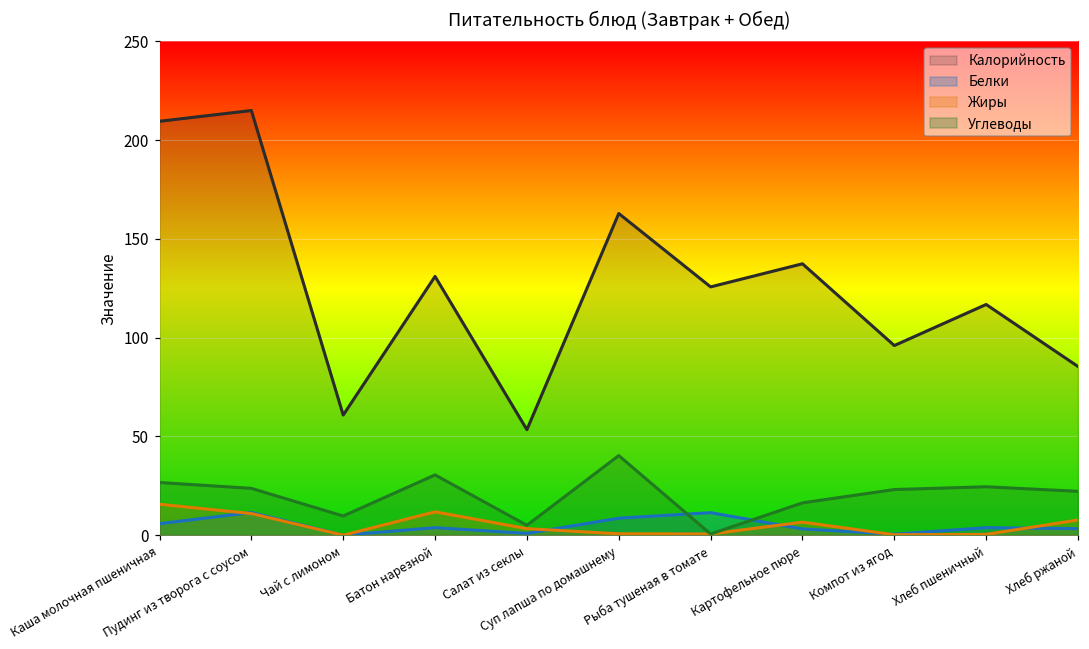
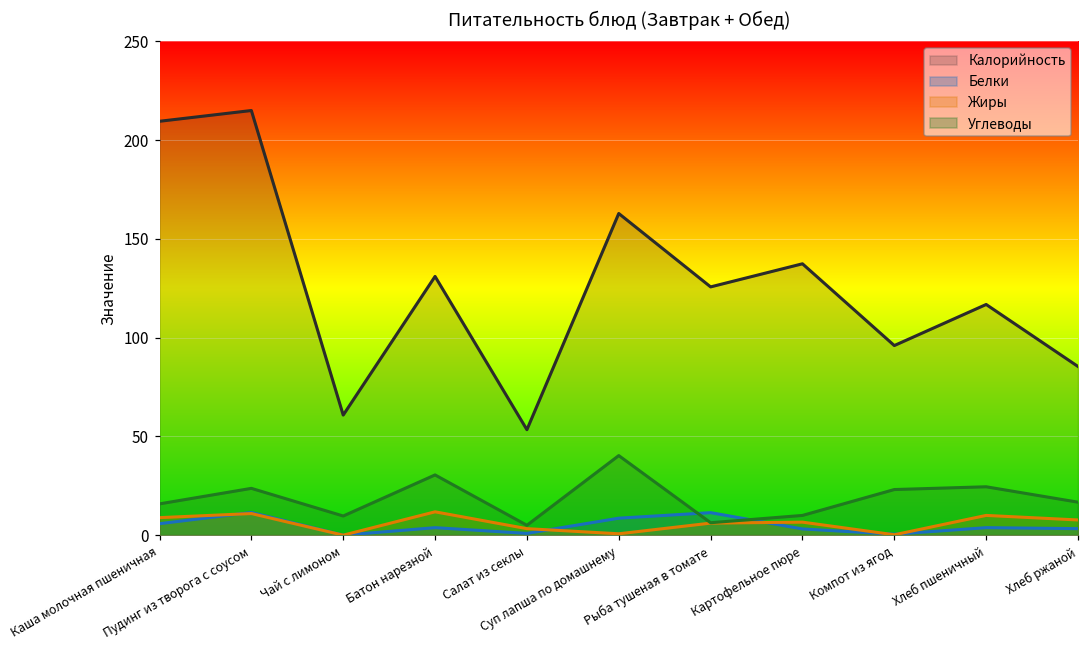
Жиры, Каша молочная пшеничная: 16 -> 9
Углеводы, Каша молочная пшеничная: 27 -> 16
Жиры, Рыба тушеная в томате: 1 -> 6
Углеводы, Рыба тушеная в томате: 1 -> 6
Углеводы, Картофельное пюре: 16 -> 10
Жиры, Хлеб пшеничный: 0 -> 10
Углеводы, Хлеб ржаной: 22 -> 17
